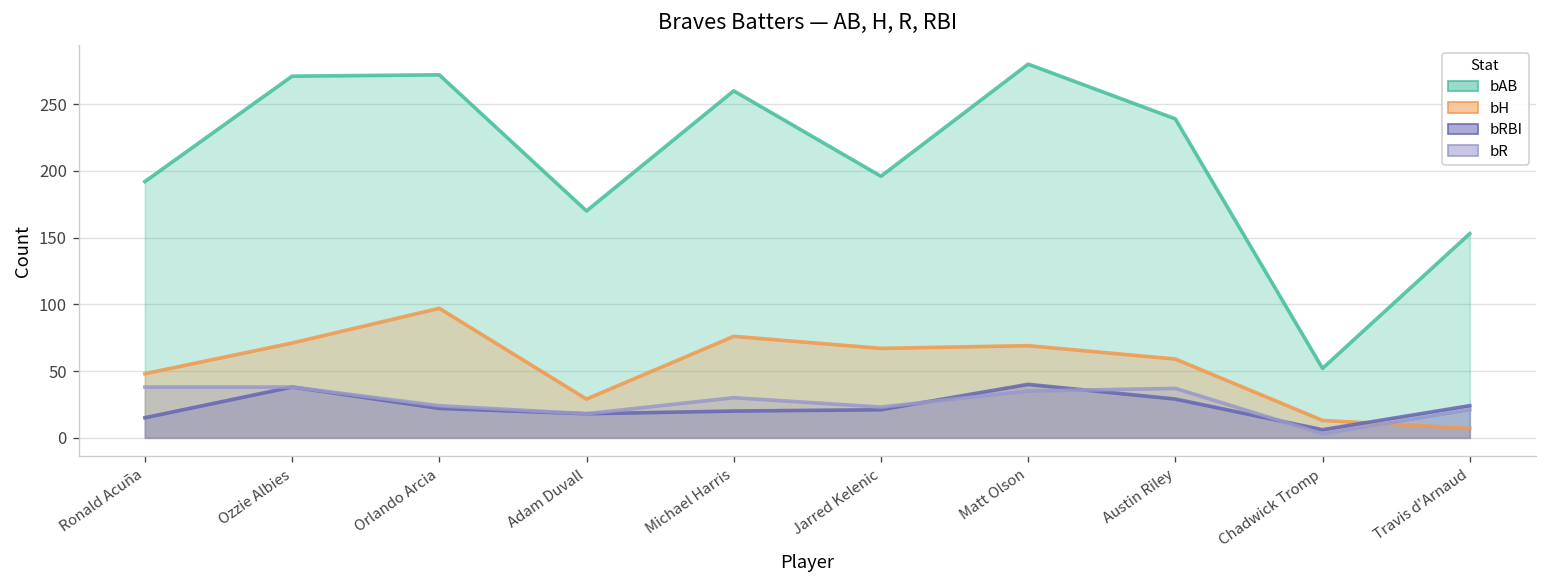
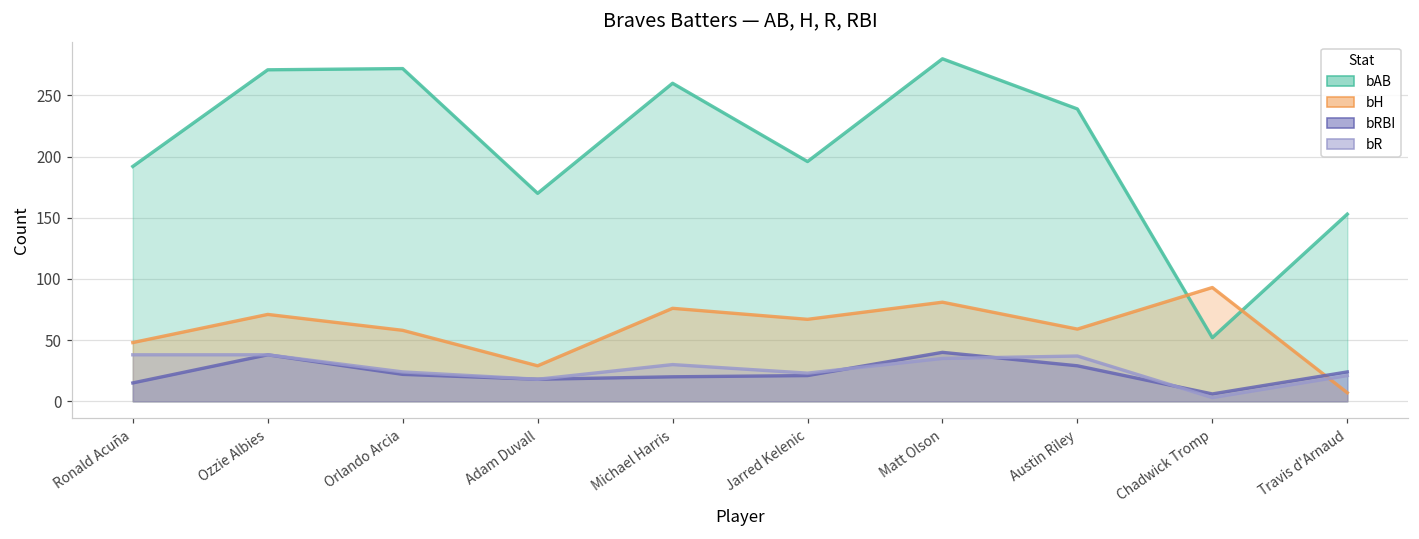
bH, Orlando Arcia: 97 -> 58
bH, Matt Olson: 69 -> 81
bH, Chadwick Tromp: 13 -> 93
